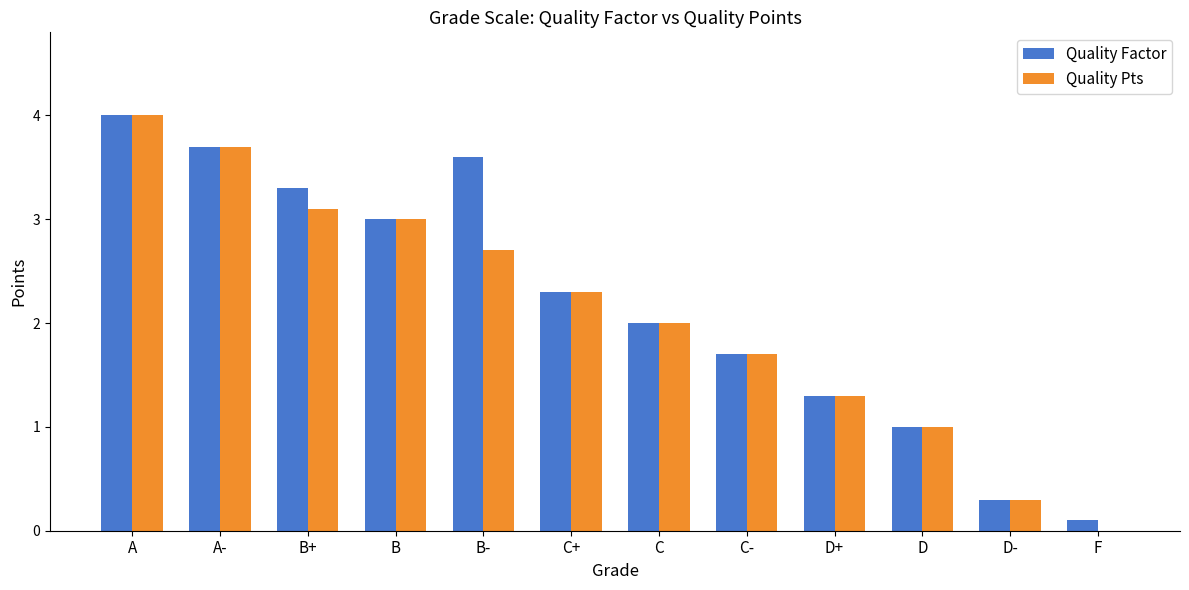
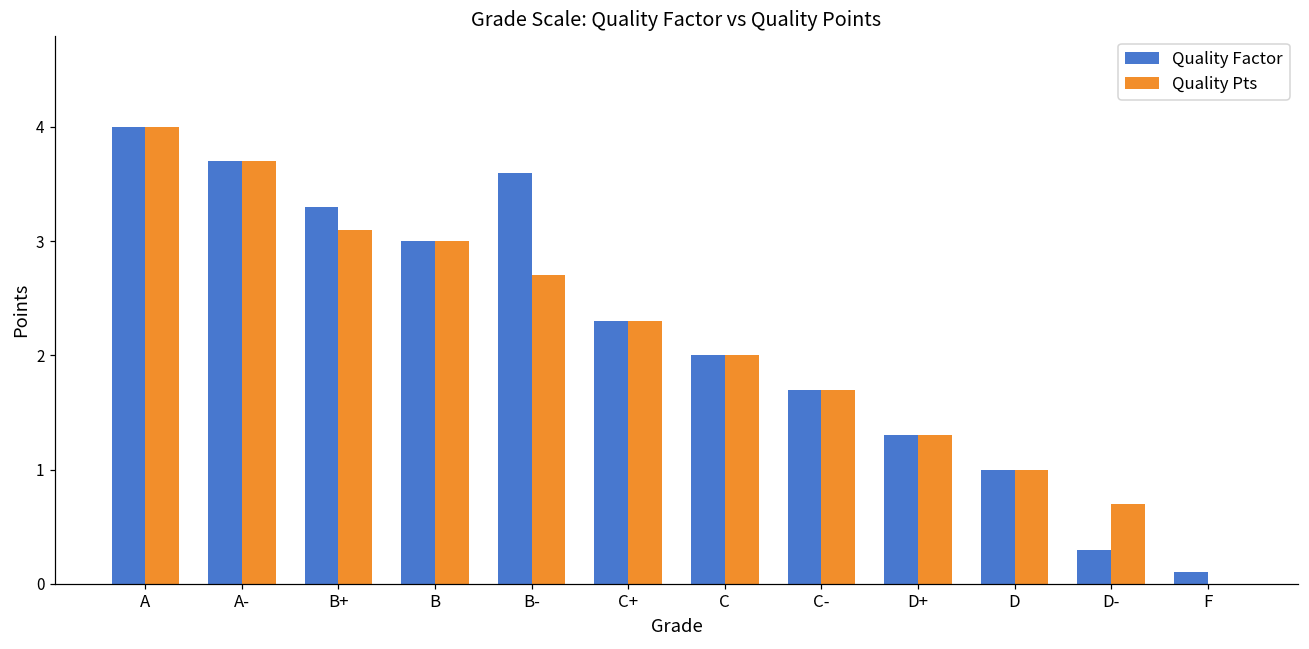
Quality Pts, D-: 0.3 -> 0.7
